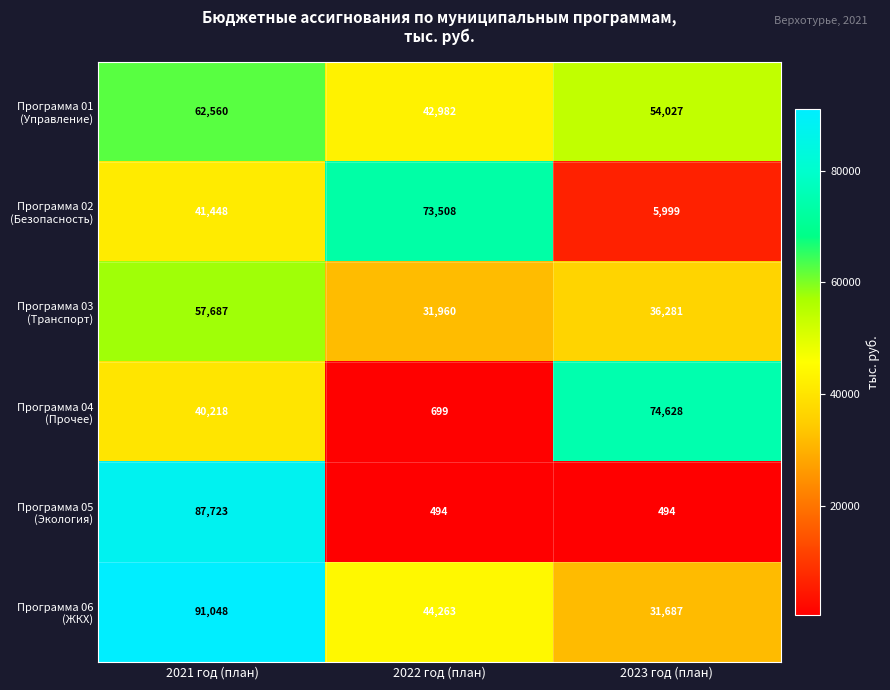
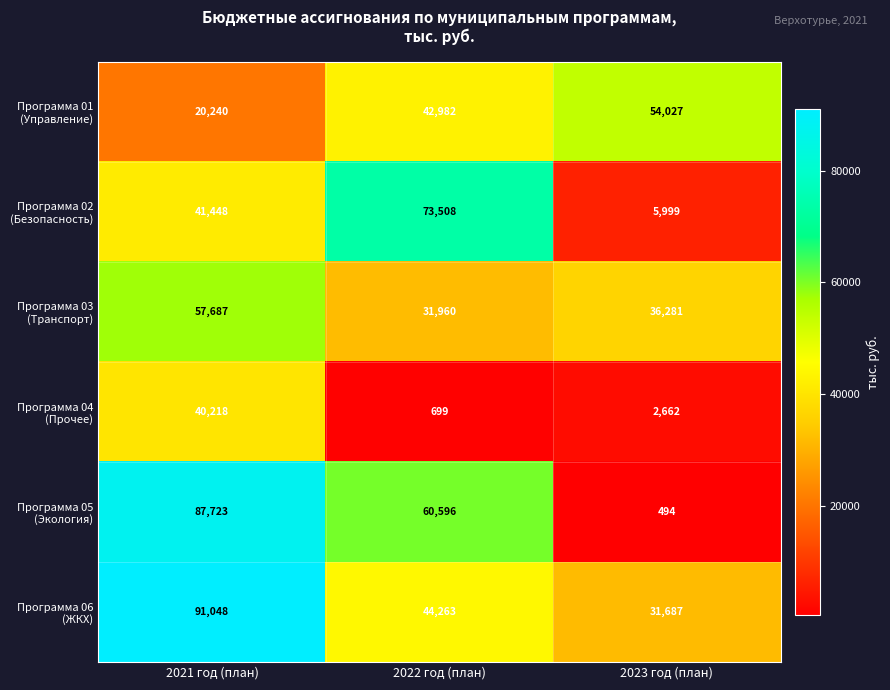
Программа 01 (Управление), 2021 год (план): 62,560 -> 20,240
Программа 04 (Прочее), 2023 год (план): 74,628 -> 2,662
Программа 05 (Экология), 2022 год (план): 494 -> 60,596
